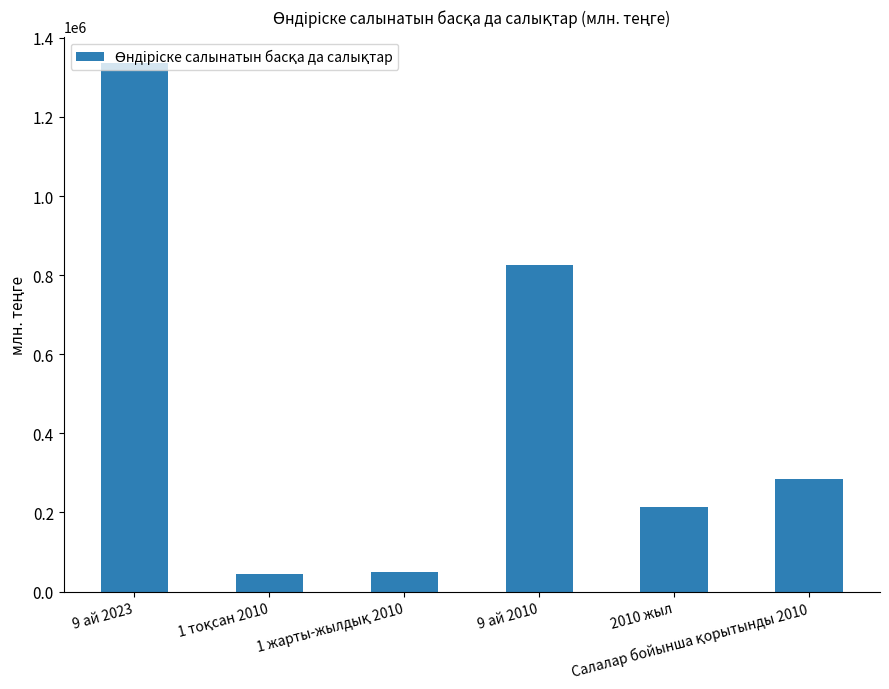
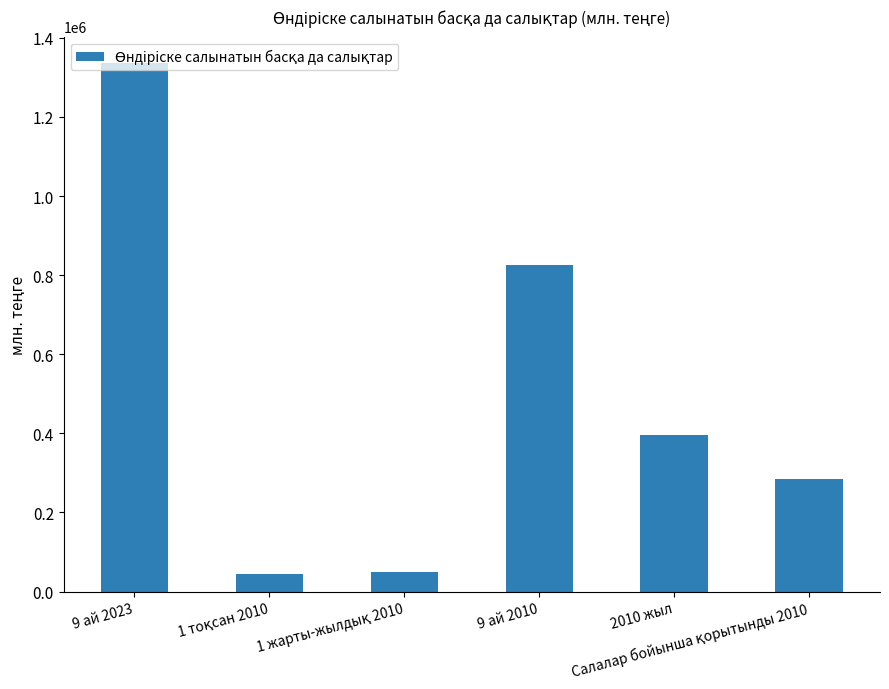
2010 жыл: 210000 -> 400000
